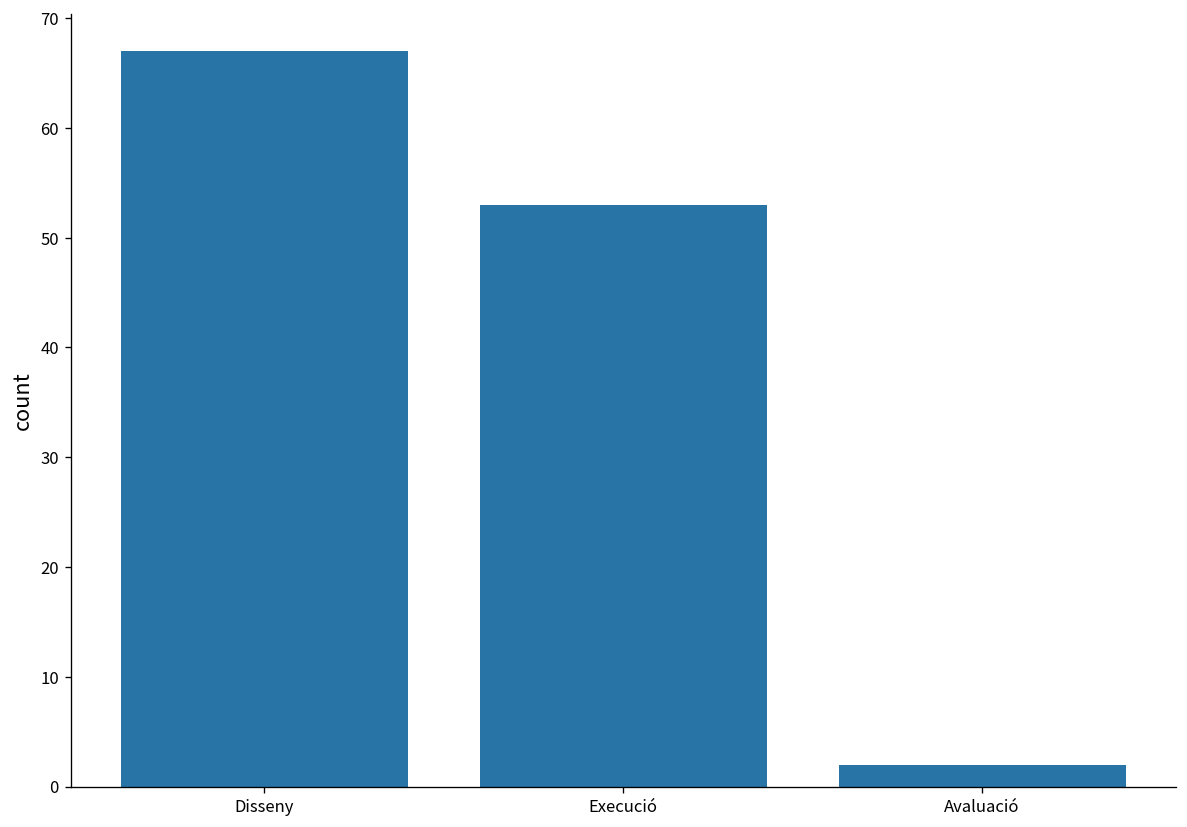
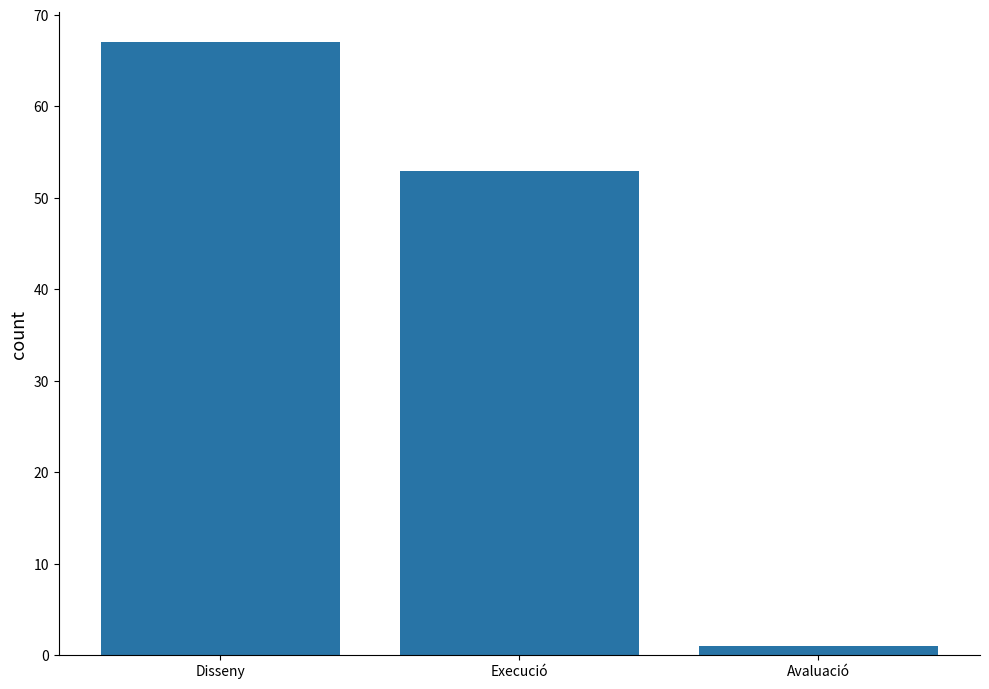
Avaluació: 2 -> 1
